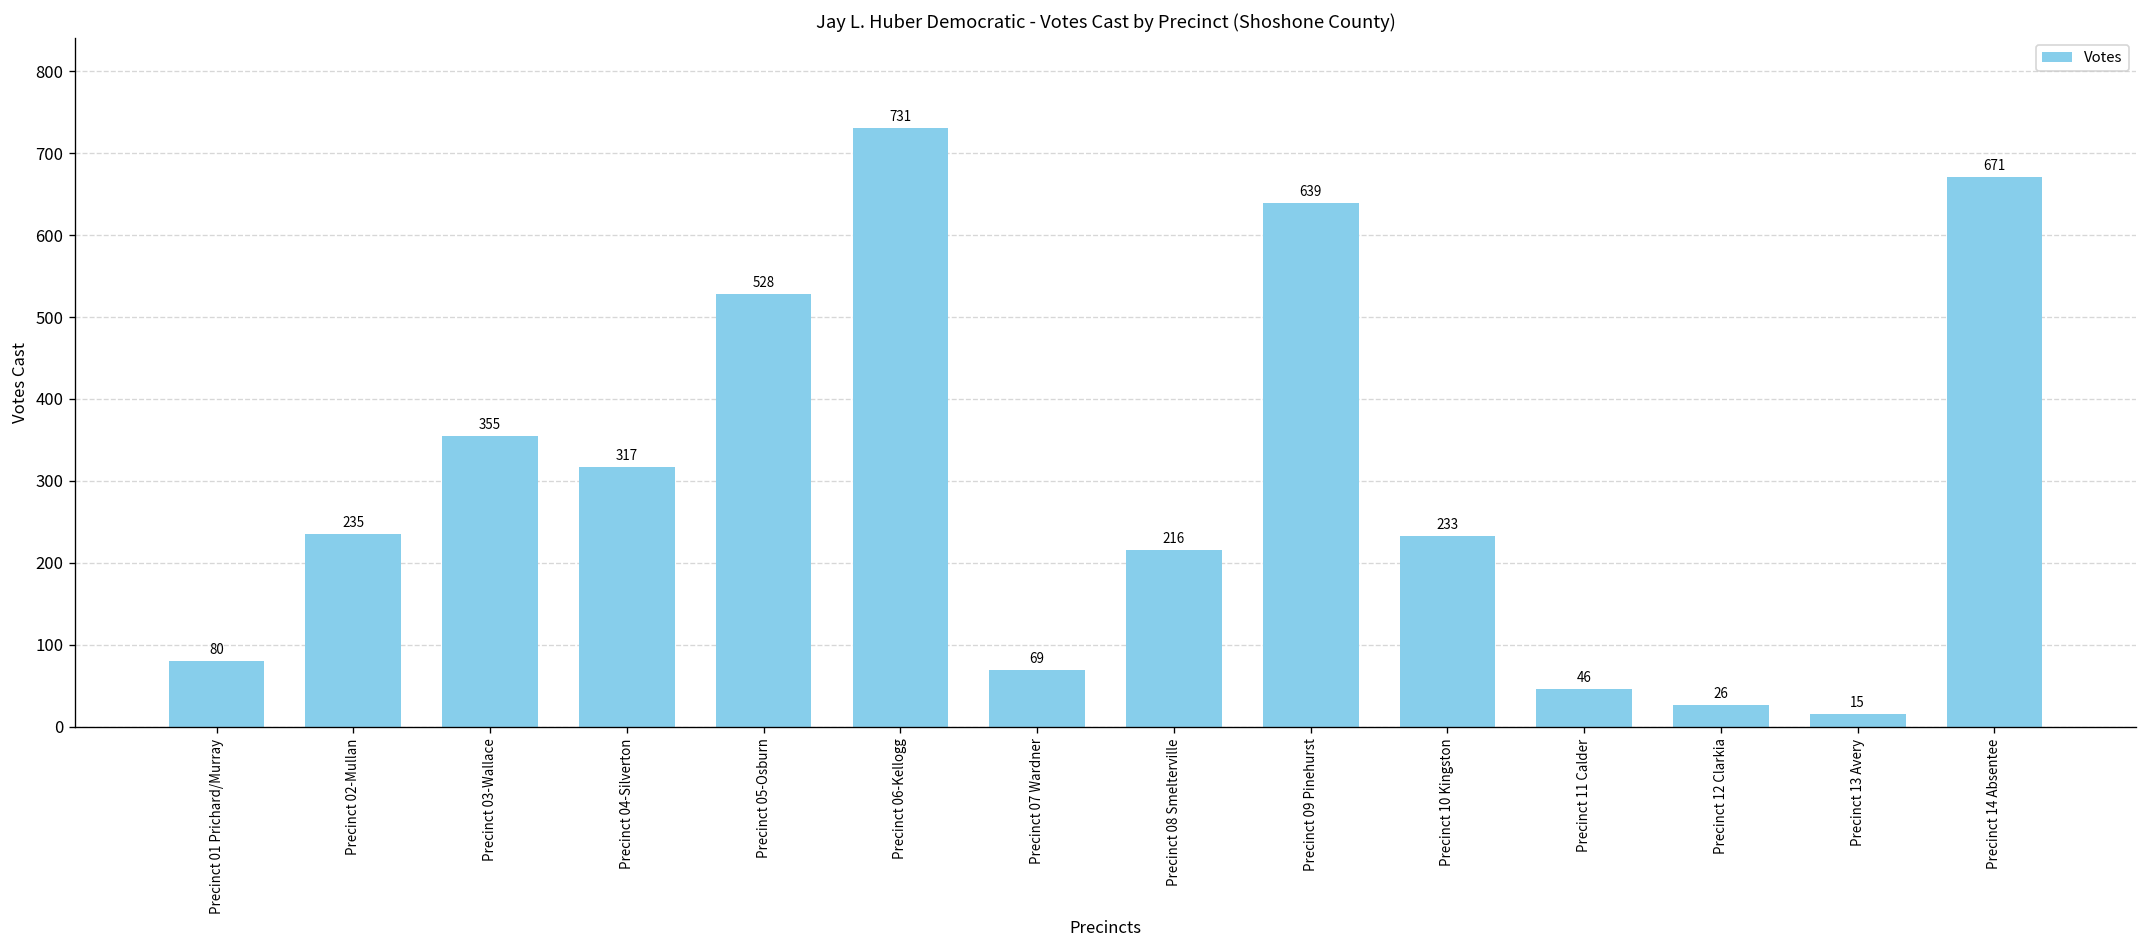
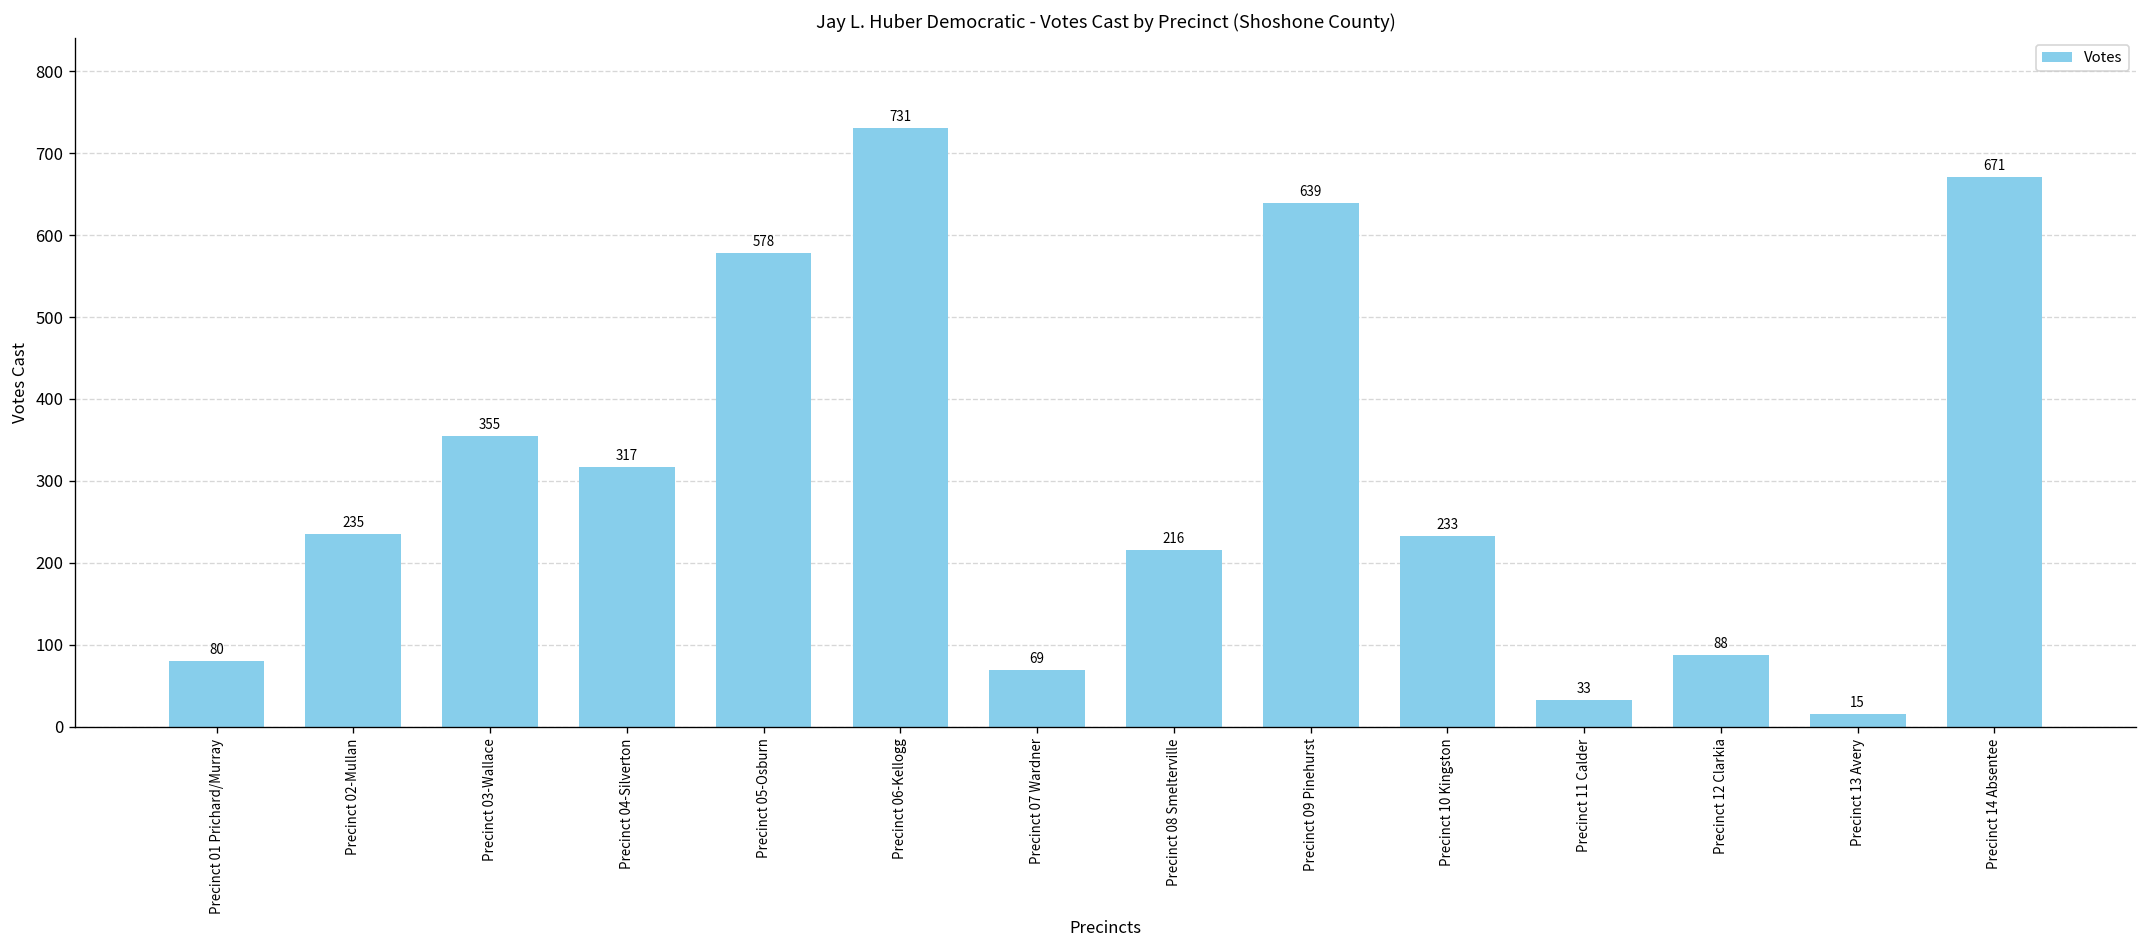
Precinct 05-Osburn: 528 -> 578
Precinct 11 Calder: 46 -> 33
Precinct 12 Clarkia: 26 -> 88
